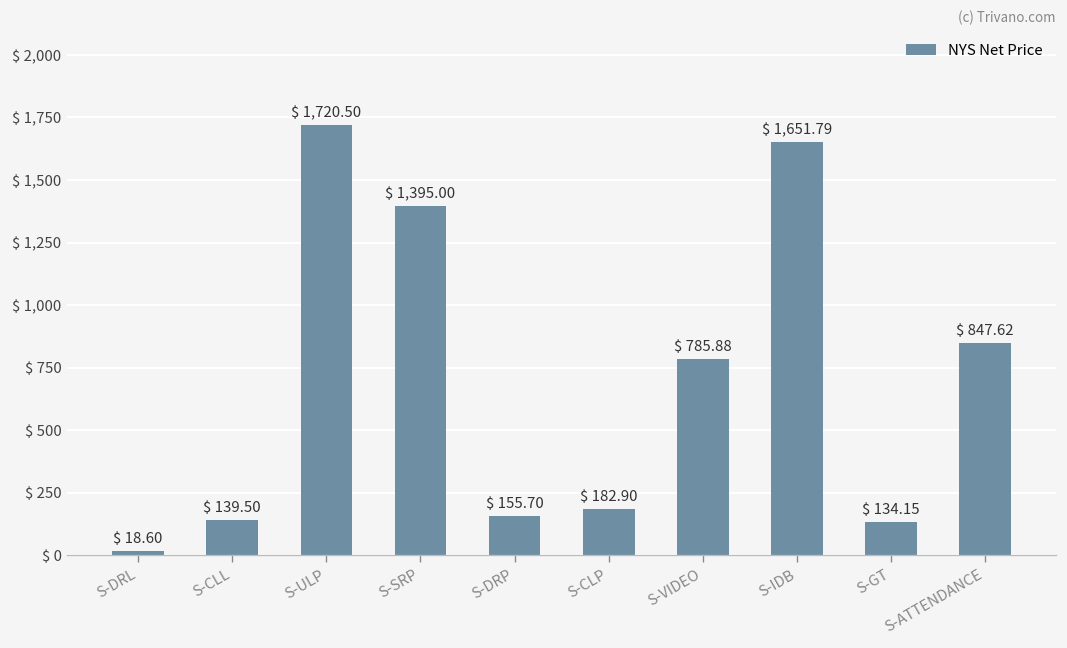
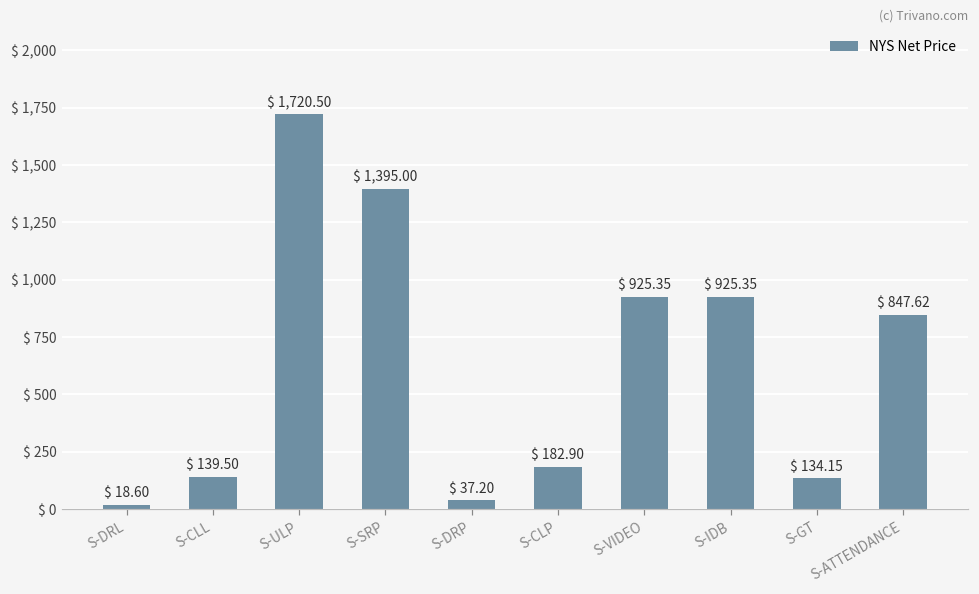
S-DRP: 155.70 -> 37.20
S-VIDEO: 785.88 -> 925.35
S-IDB: 1,651.79 -> 925.35
